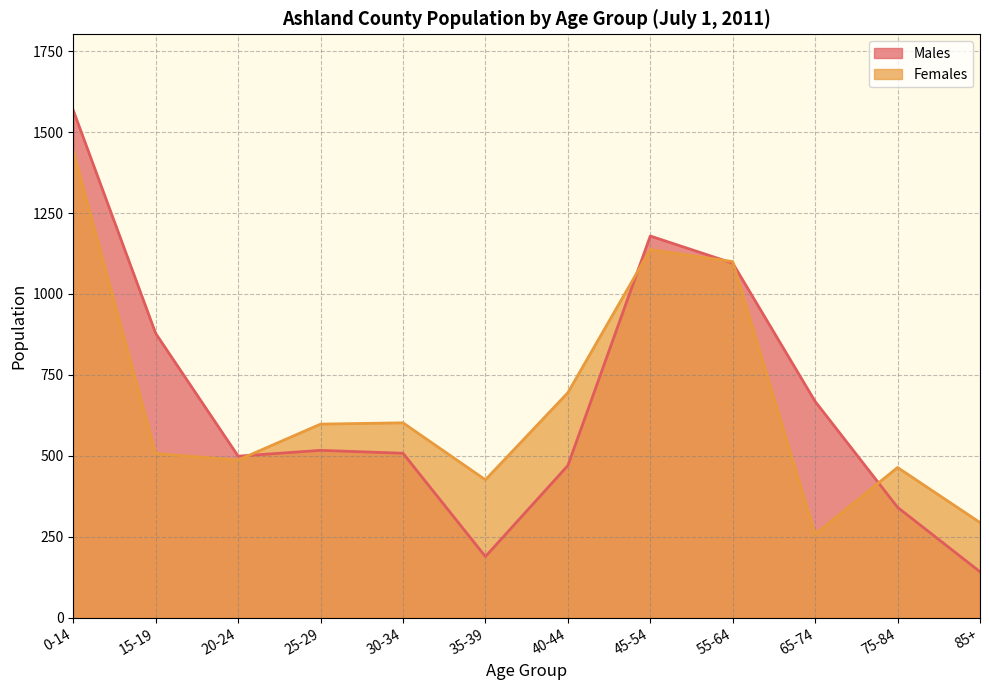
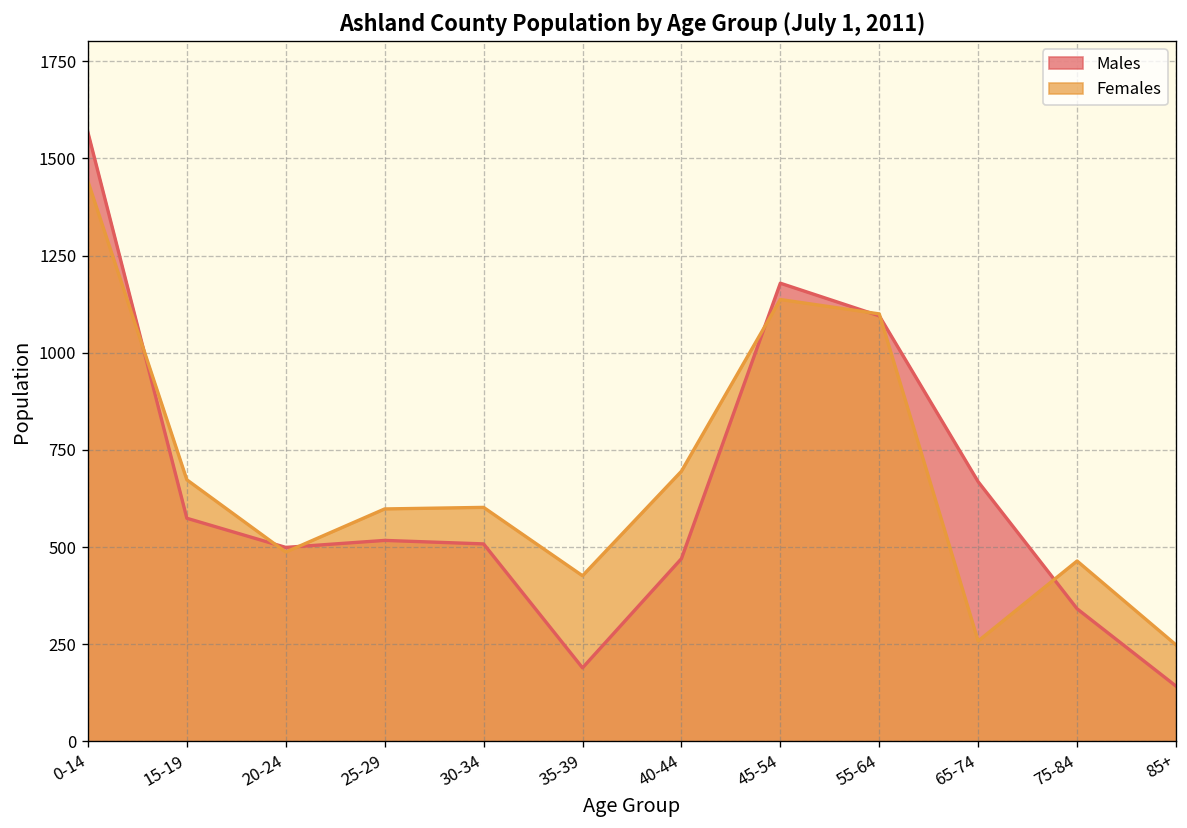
Males, 15-19: 880 -> 570
Females, 15-19: 510 -> 670
Females, 85+: 290 -> 250
